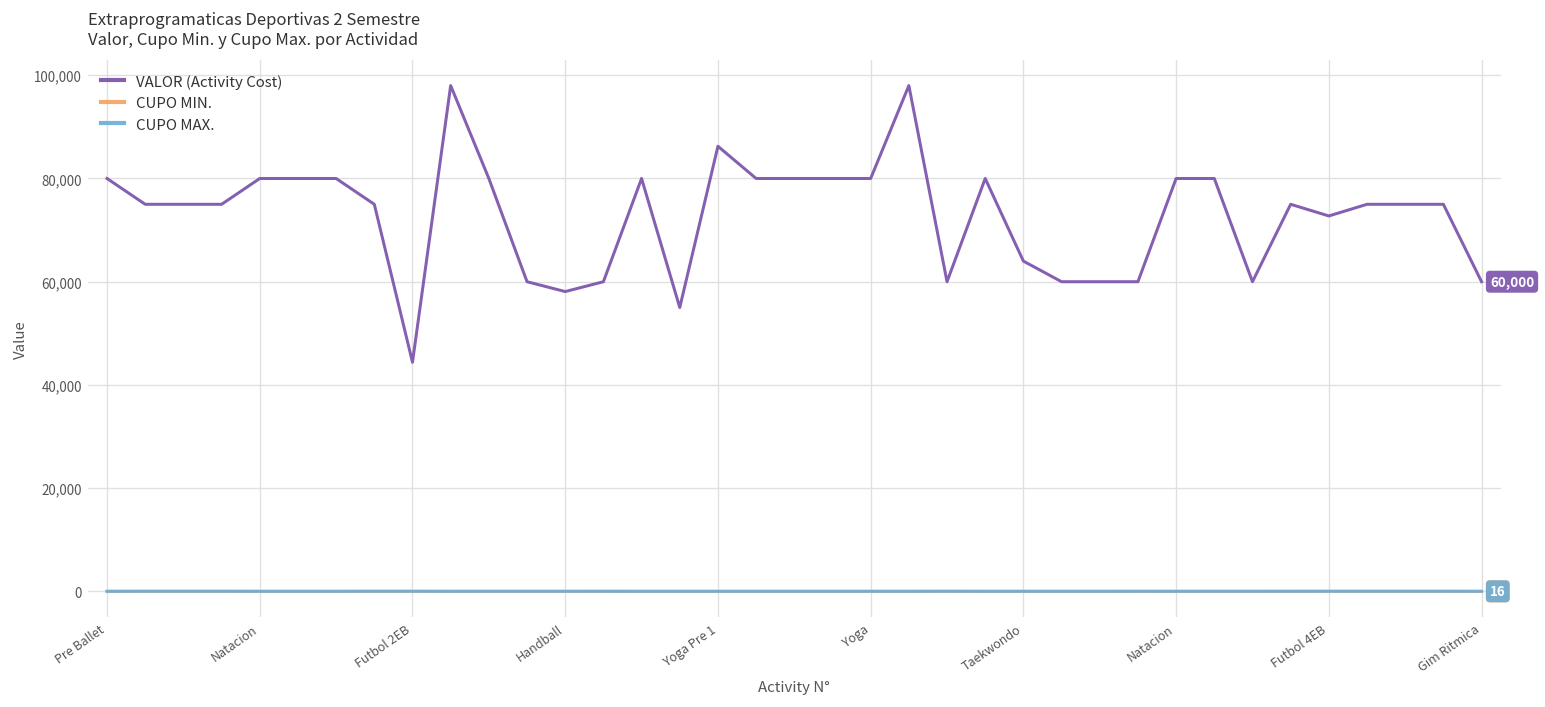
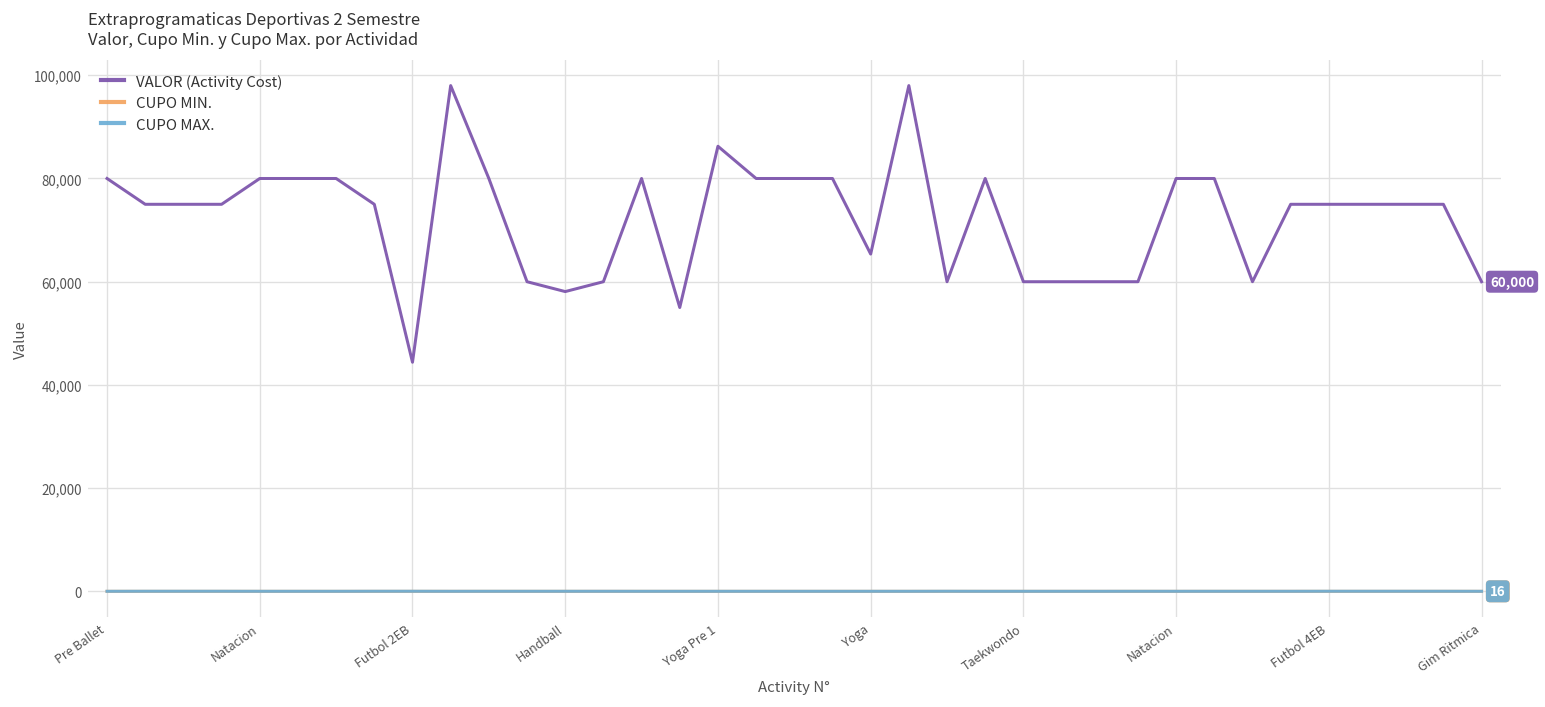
VALOR (Activity Cost), Yoga: 80,000 -> 65,000
VALOR (Activity Cost), Taekwondo: 64,000 -> 60,000
VALOR (Activity Cost), Futbol 4EB: 73,000 -> 75,000
